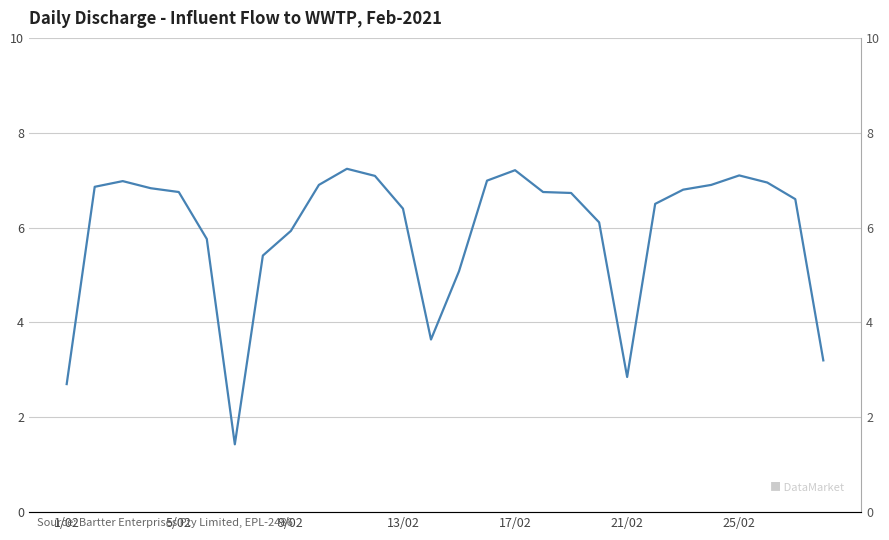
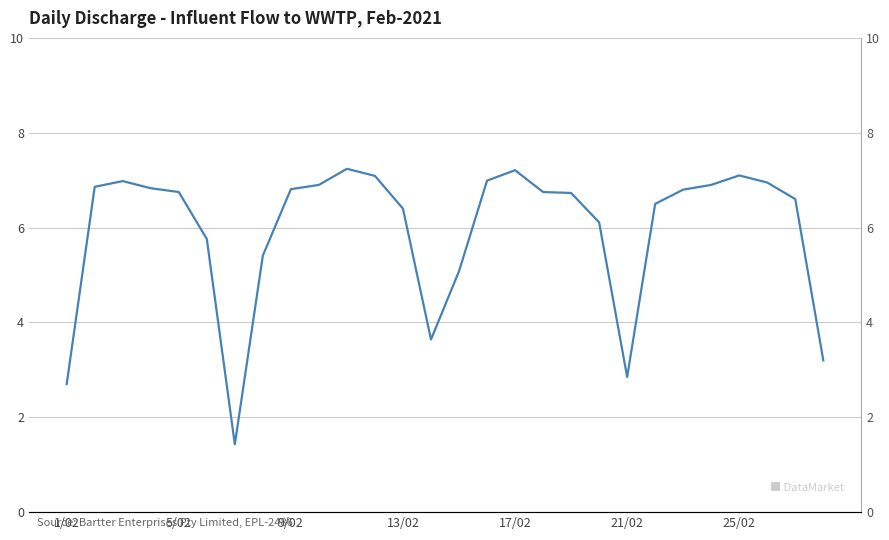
9/02: 5.9 -> 6.8
